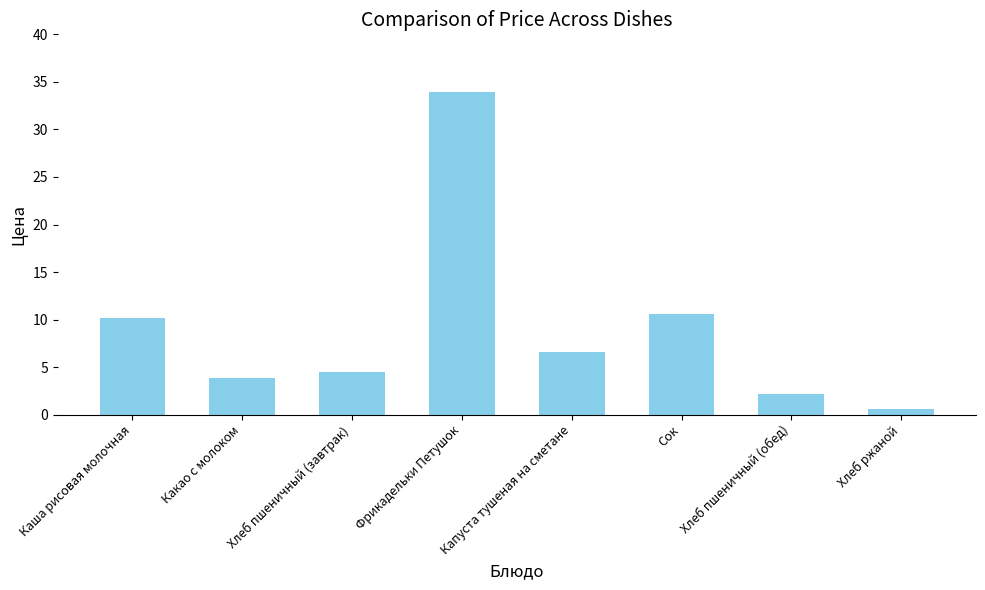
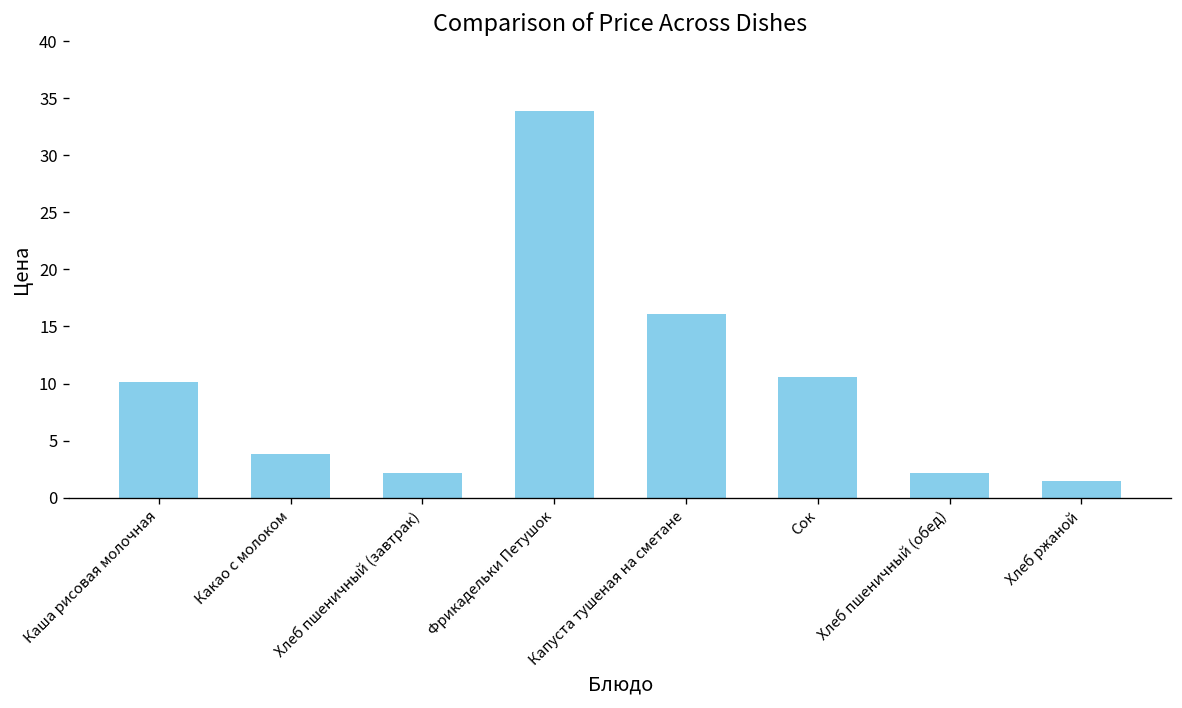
Хлеб пшеничный (завтрак): 5 -> 2
Капуста тушеная на сметане: 7 -> 16
Хлеб ржаной: 0.6 -> 1.5
